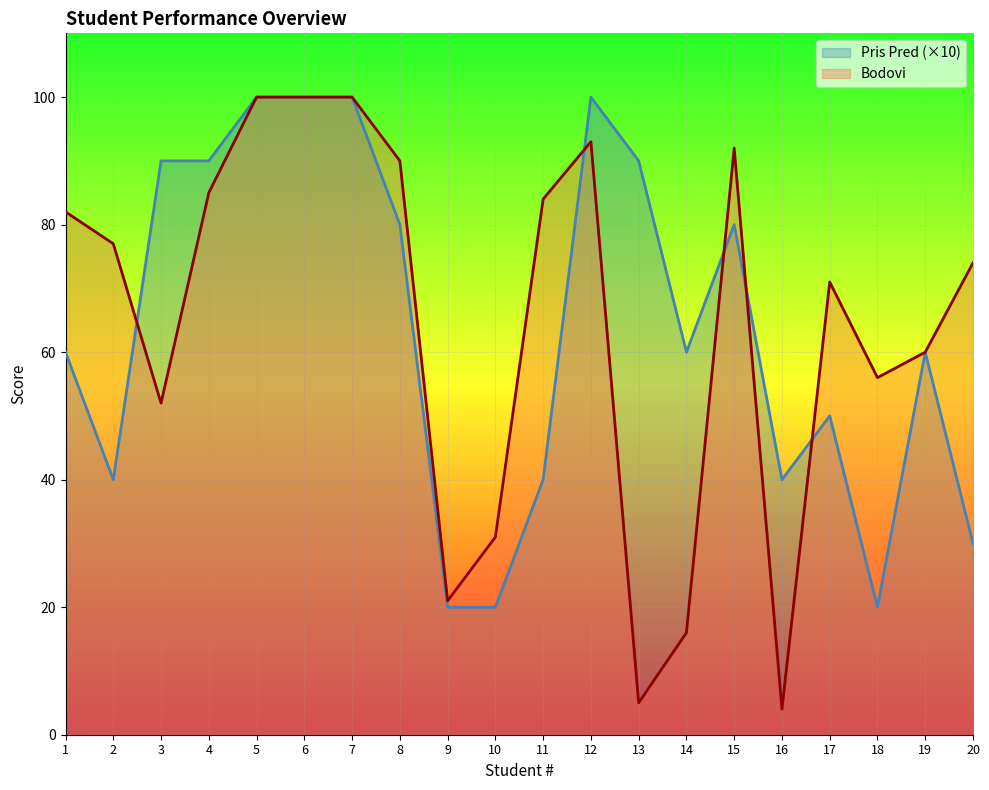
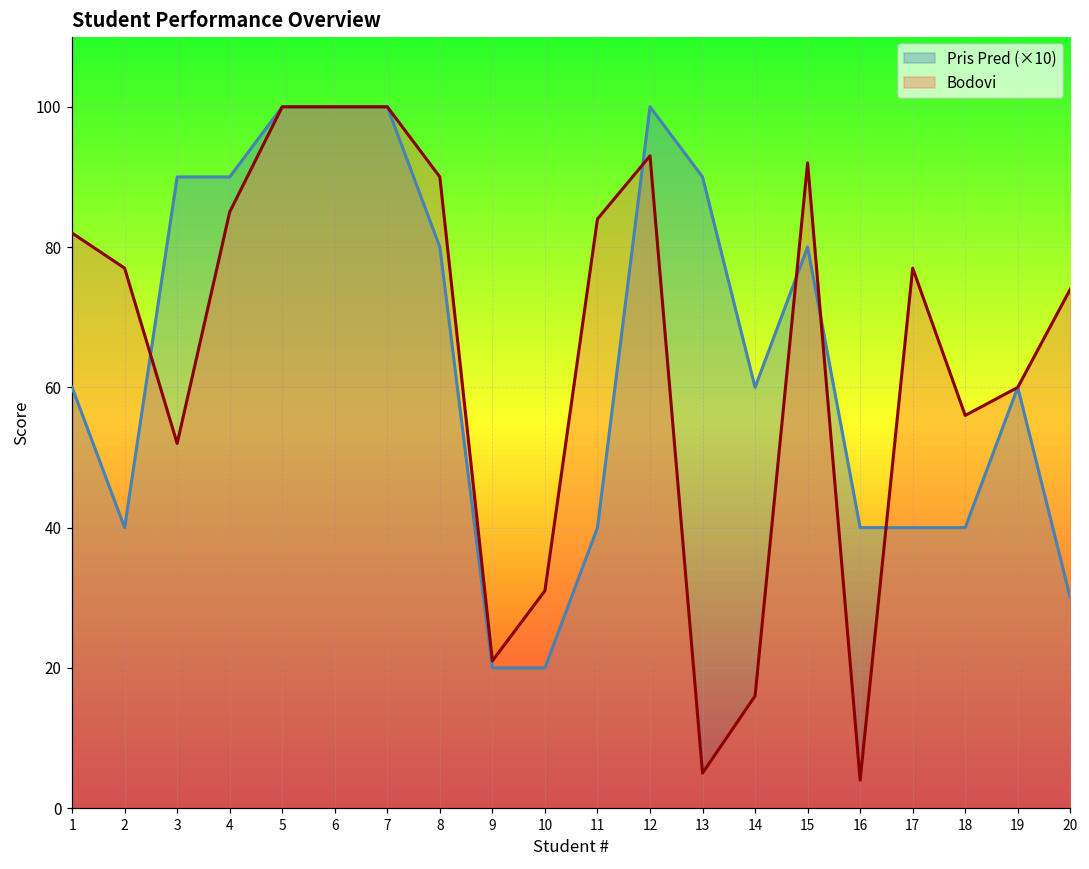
Pris Pred (×10), 17: 50 -> 40
Bodovi, 17: 71 -> 77
Pris Pred (×10), 18: 20 -> 40
